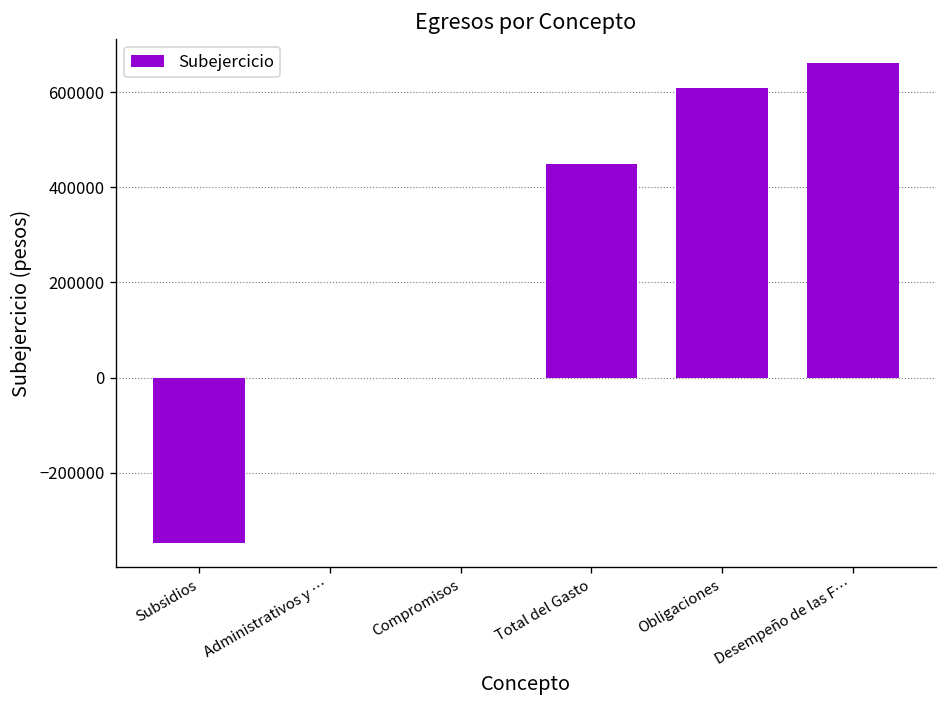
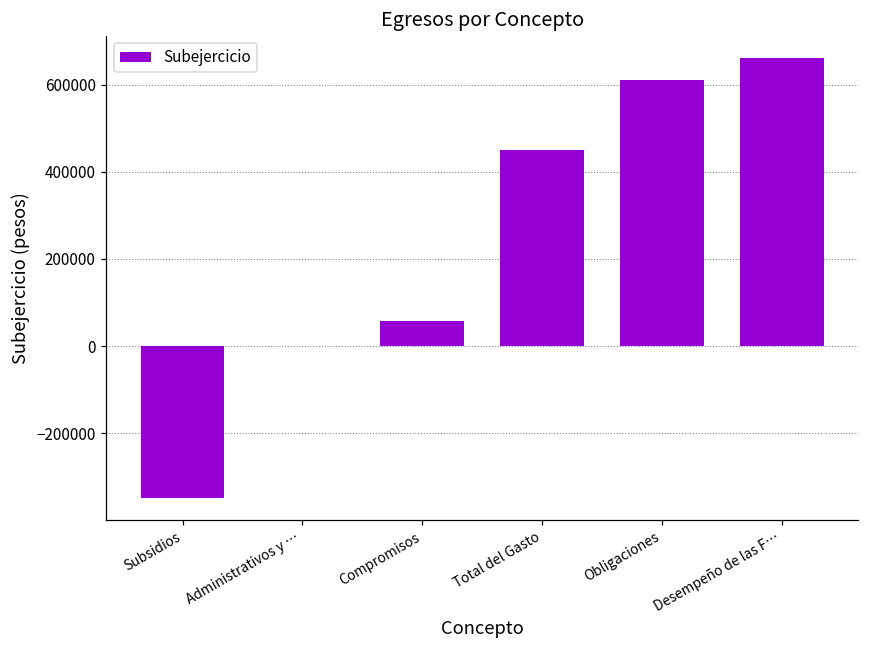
Compromisos: 0 -> 60000
